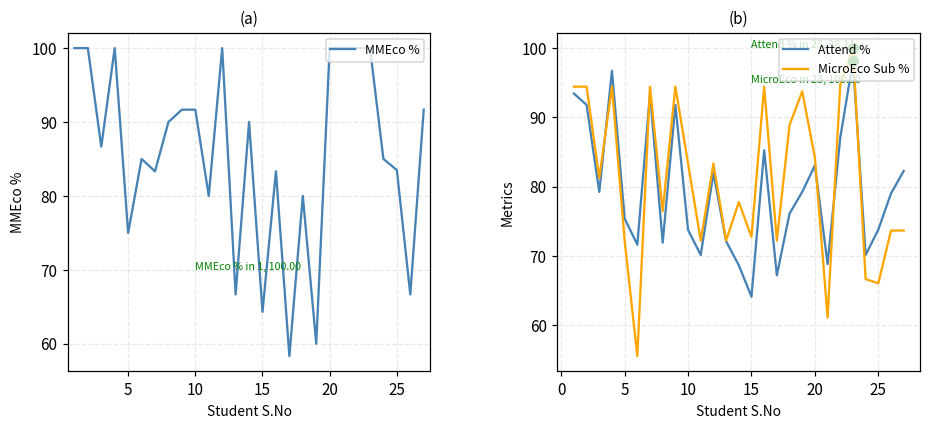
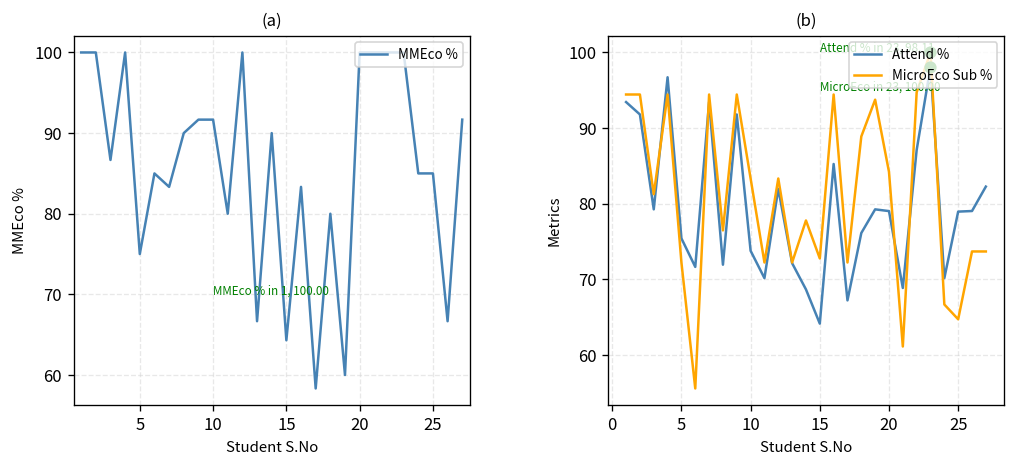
(a), 25: 84 -> 85
(b), Attend %, 20: 83 -> 79
(b), Attend %, 25: 74 -> 79
(b), MicroEco Sub %, 25: 66 -> 65
